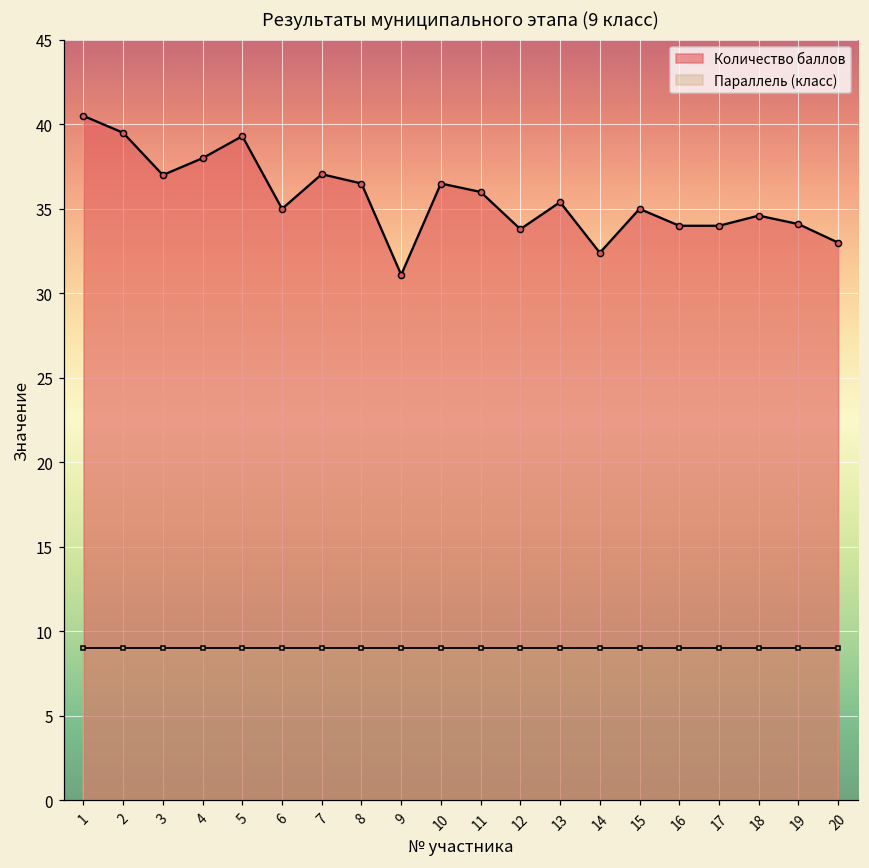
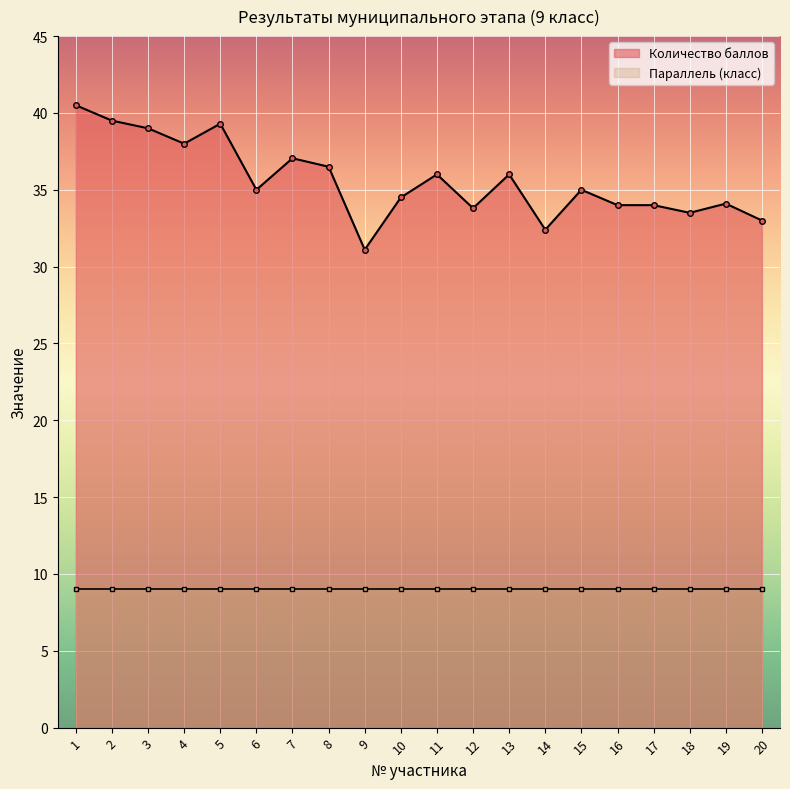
Количество баллов, 3: 37 -> 39
Количество баллов, 10: 36.5 -> 34.5
Количество баллов, 13: 35.4 -> 36.0
Количество баллов, 18: 34.6 -> 33.5
